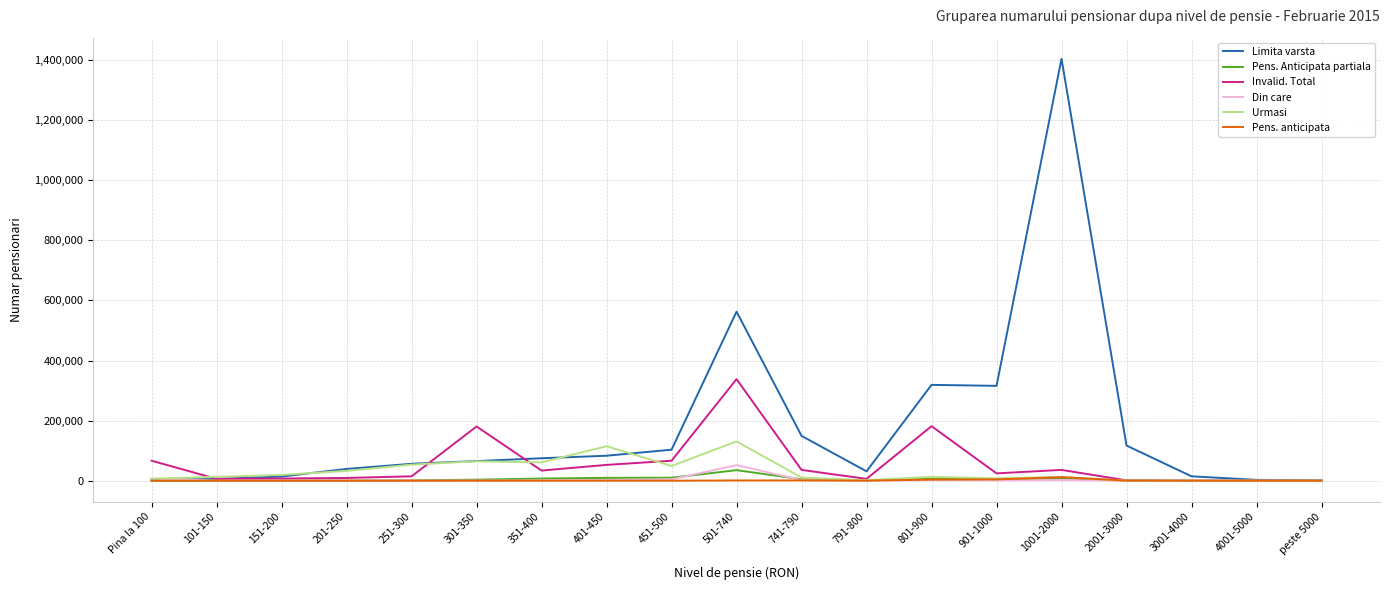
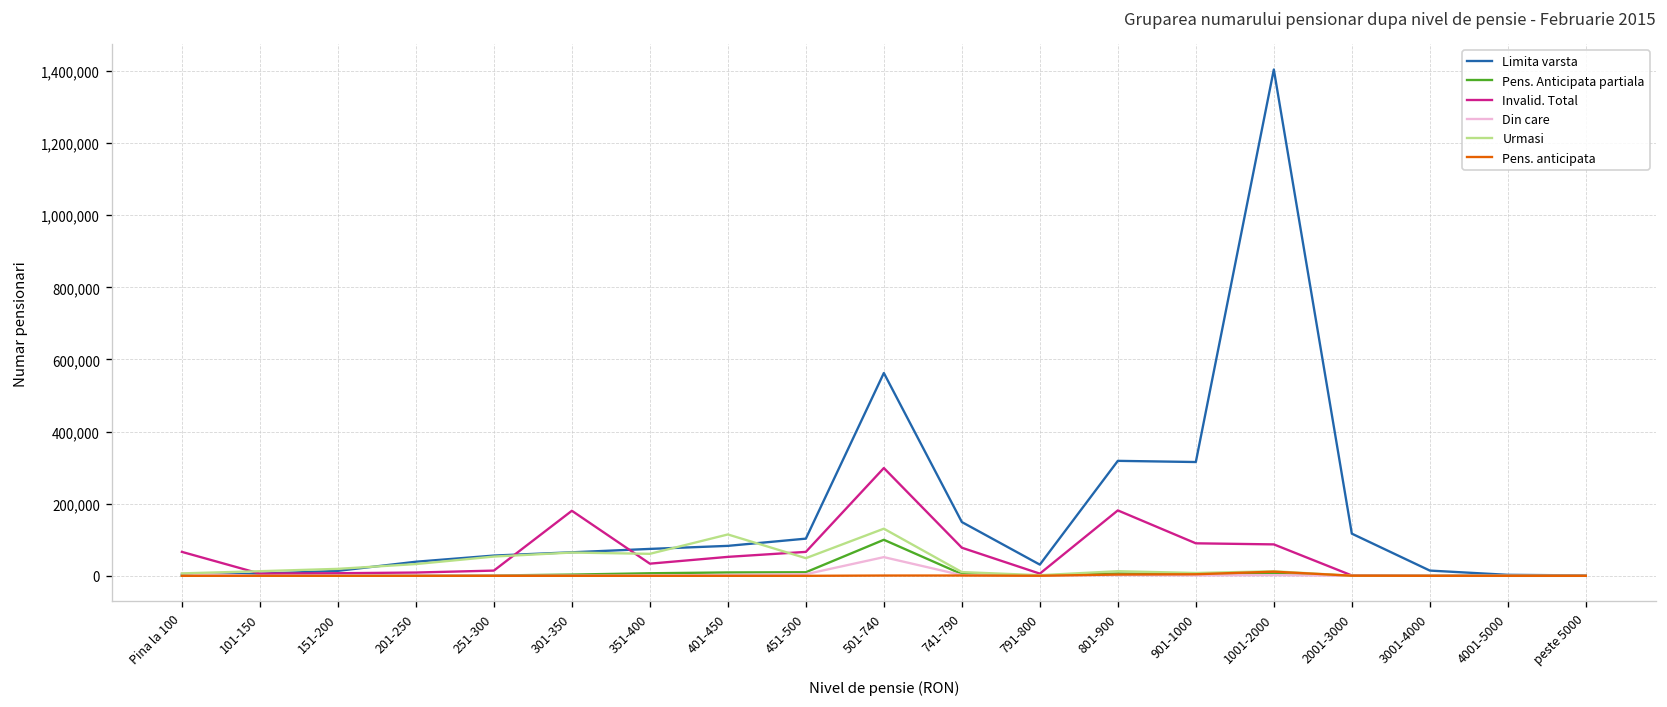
Pens. Anticipata partiala, 501-740: 40,000 -> 100,000
Invalid. Total, 501-740: 340,000 -> 300,000
Invalid. Total, 741-790: 40,000 -> 80,000
Invalid. Total, 901-1000: 20,000 -> 90,000
Invalid. Total, 1001-2000: 40,000 -> 90,000
